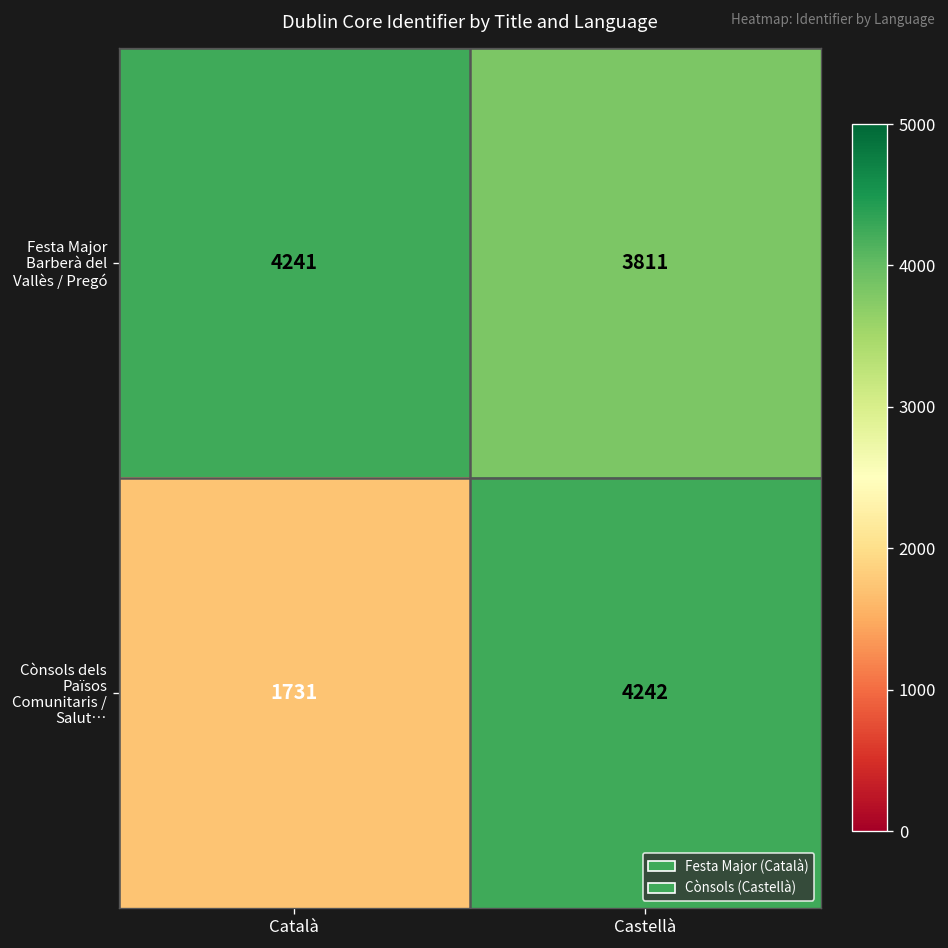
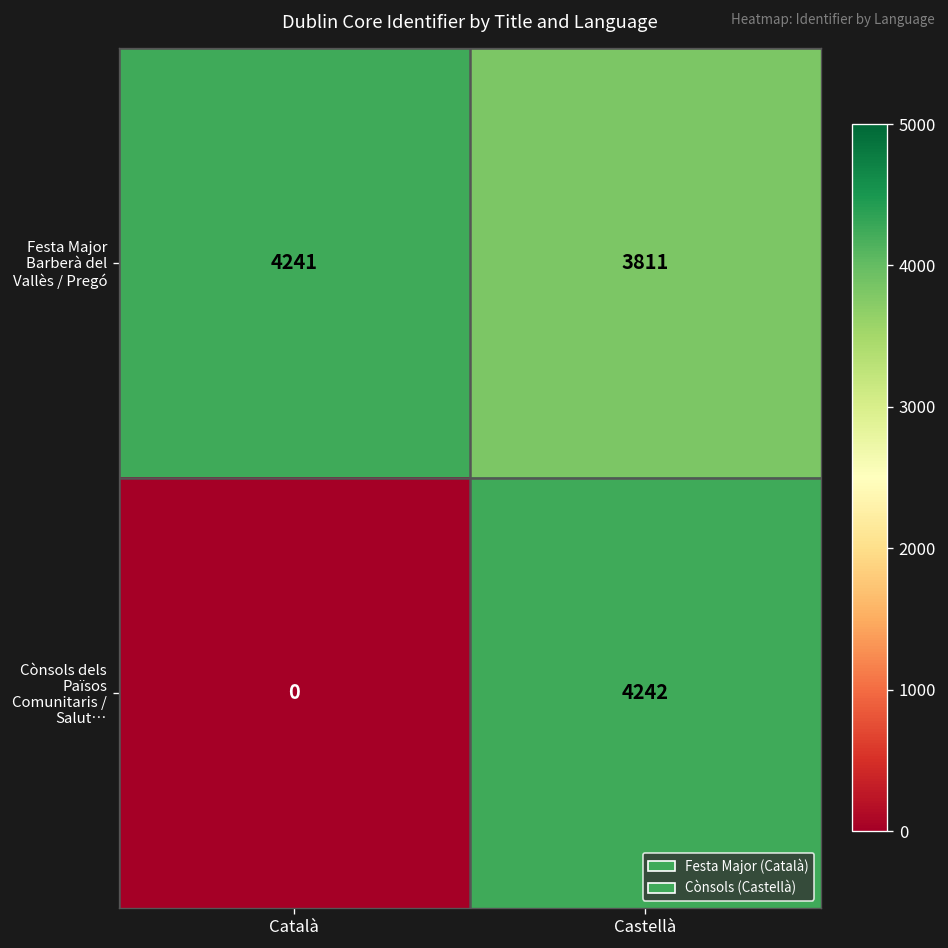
Cònsols dels Països Comunitaris / Salut…, Català: 1731 -> 0
